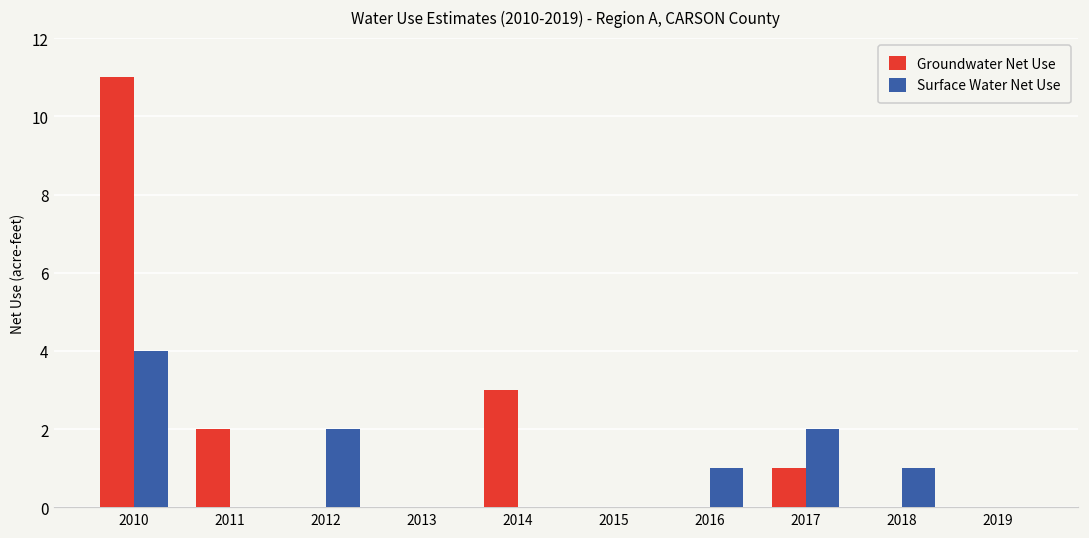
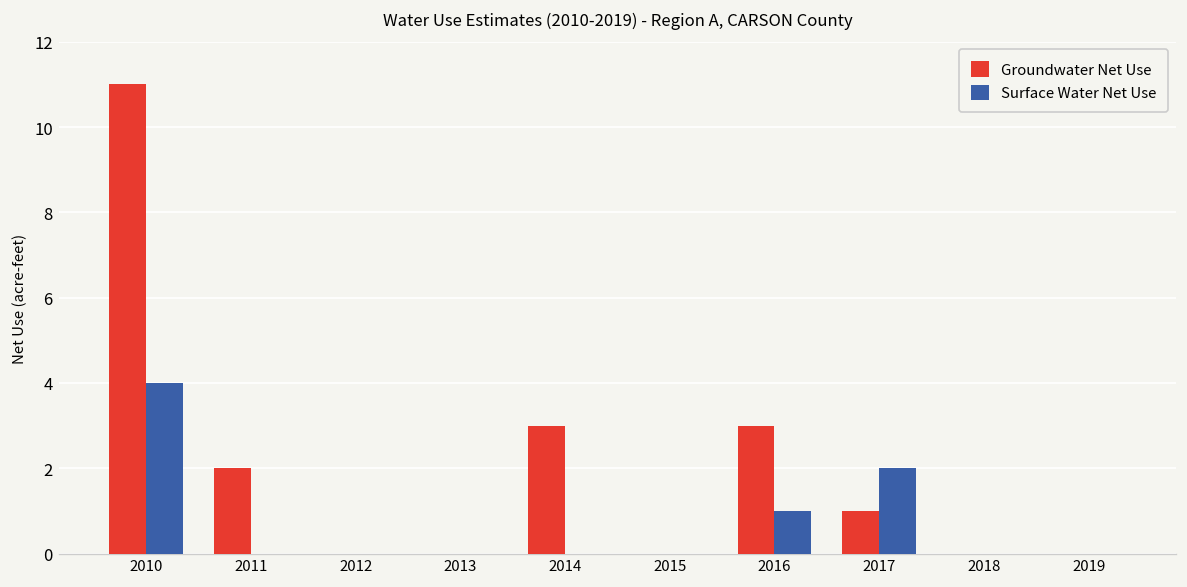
Surface Water Net Use, 2012: 2 -> 0
Groundwater Net Use, 2016: 0 -> 3
Surface Water Net Use, 2018: 1 -> 0
